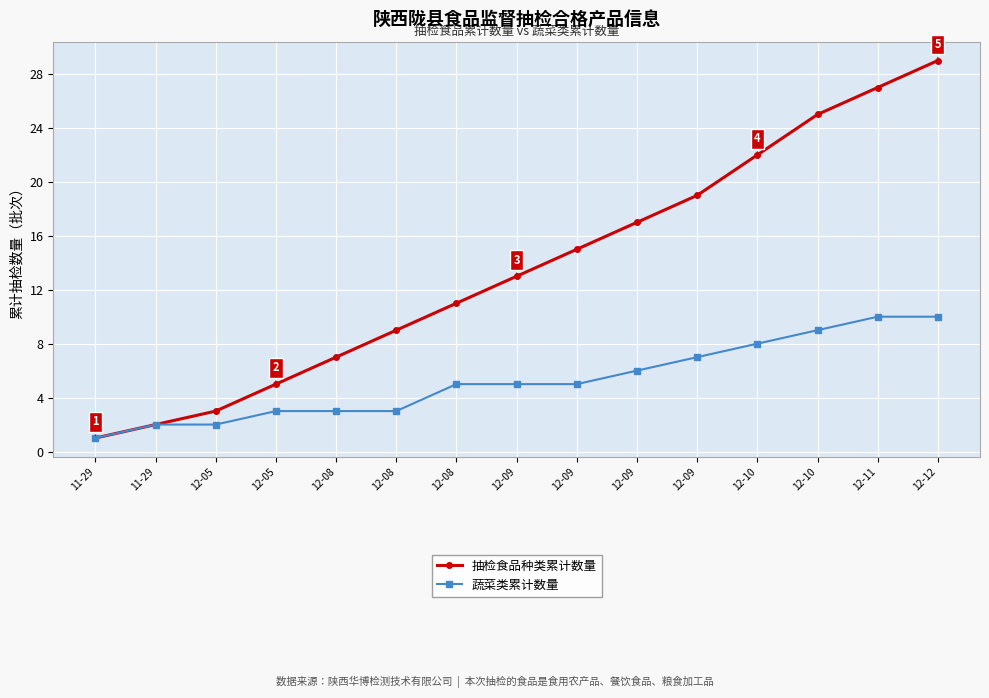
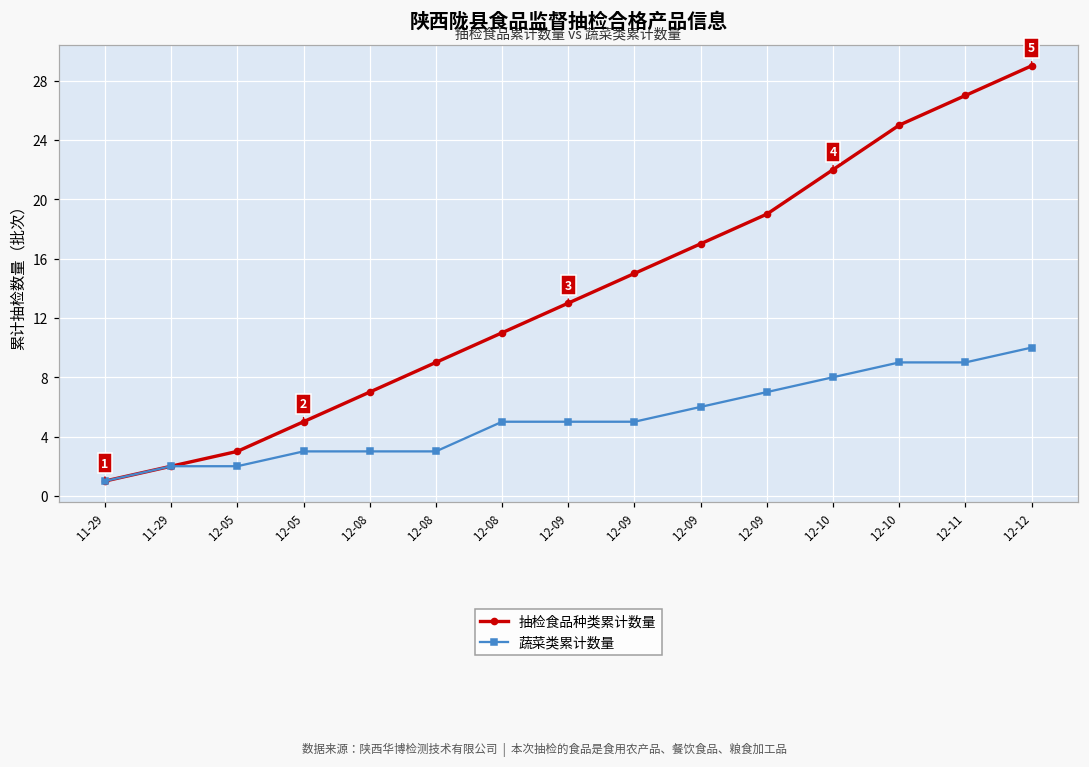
蔬菜类累计数量, 12-11: 10 -> 9
